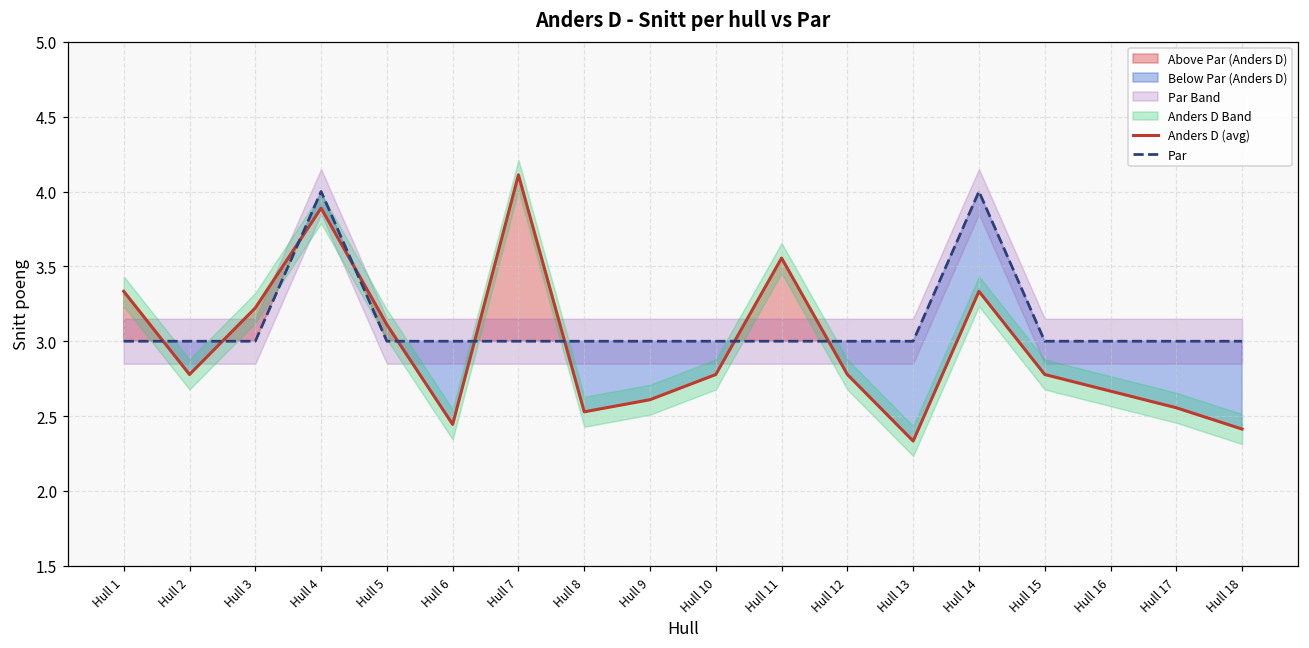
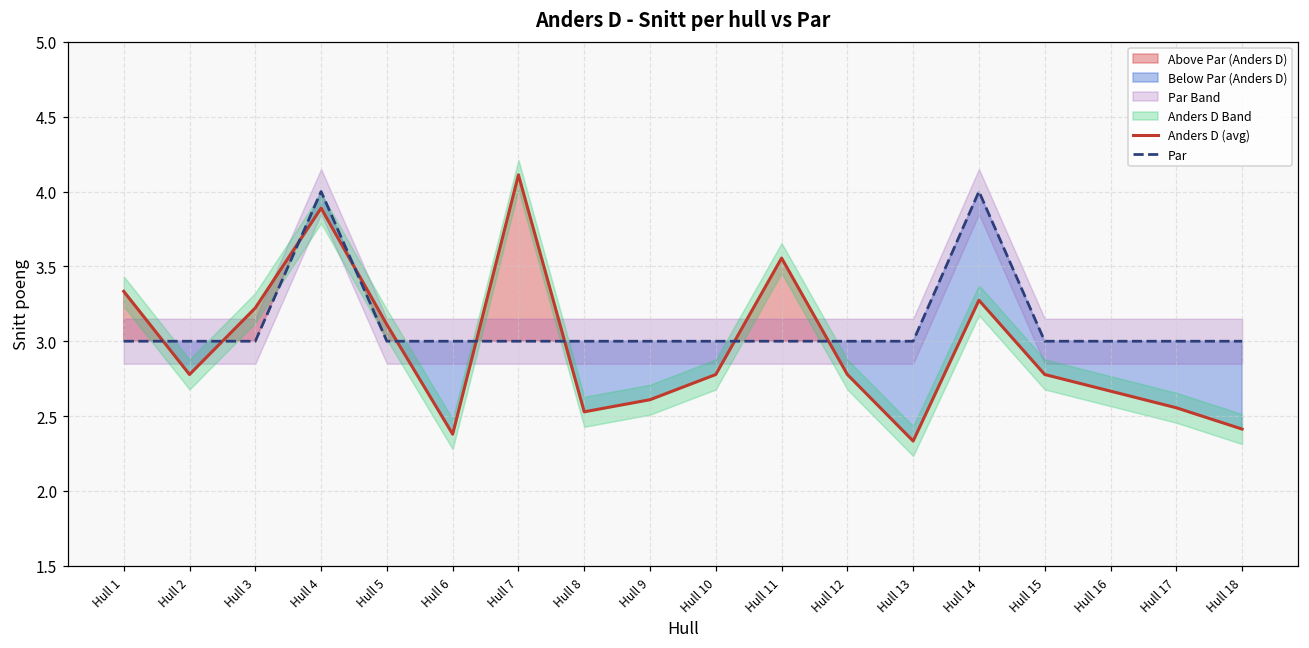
Anders D (avg), Hull 6: 2.44 -> 2.38
Anders D (avg), Hull 14: 3.33 -> 3.27
